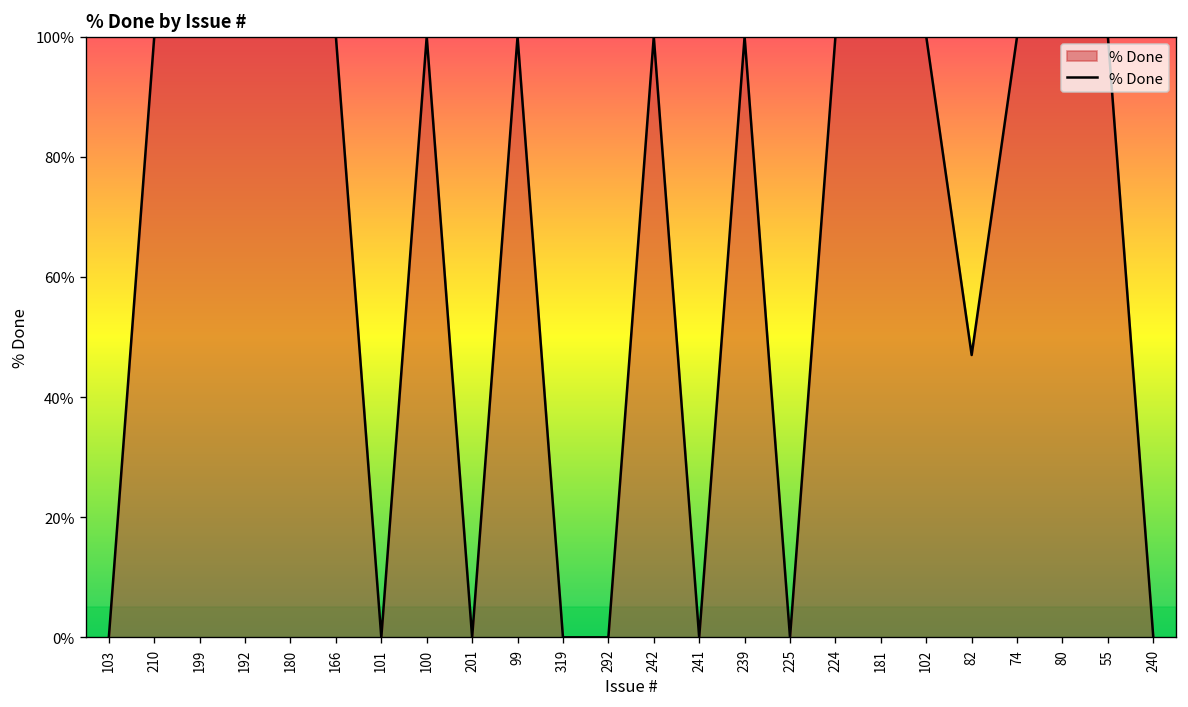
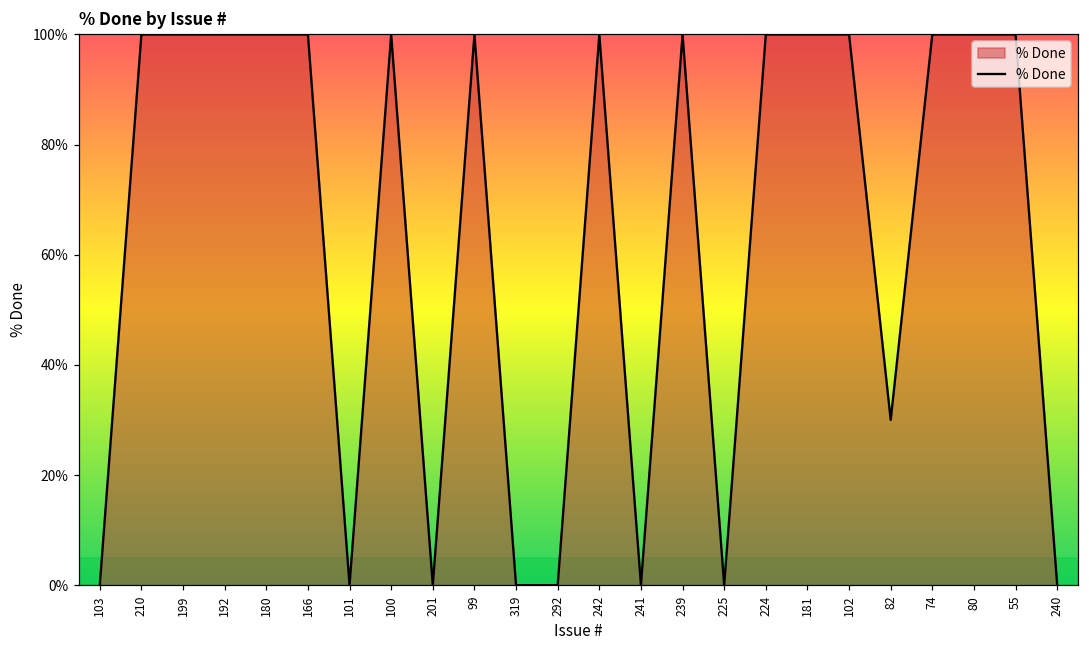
82: 47% -> 30%
